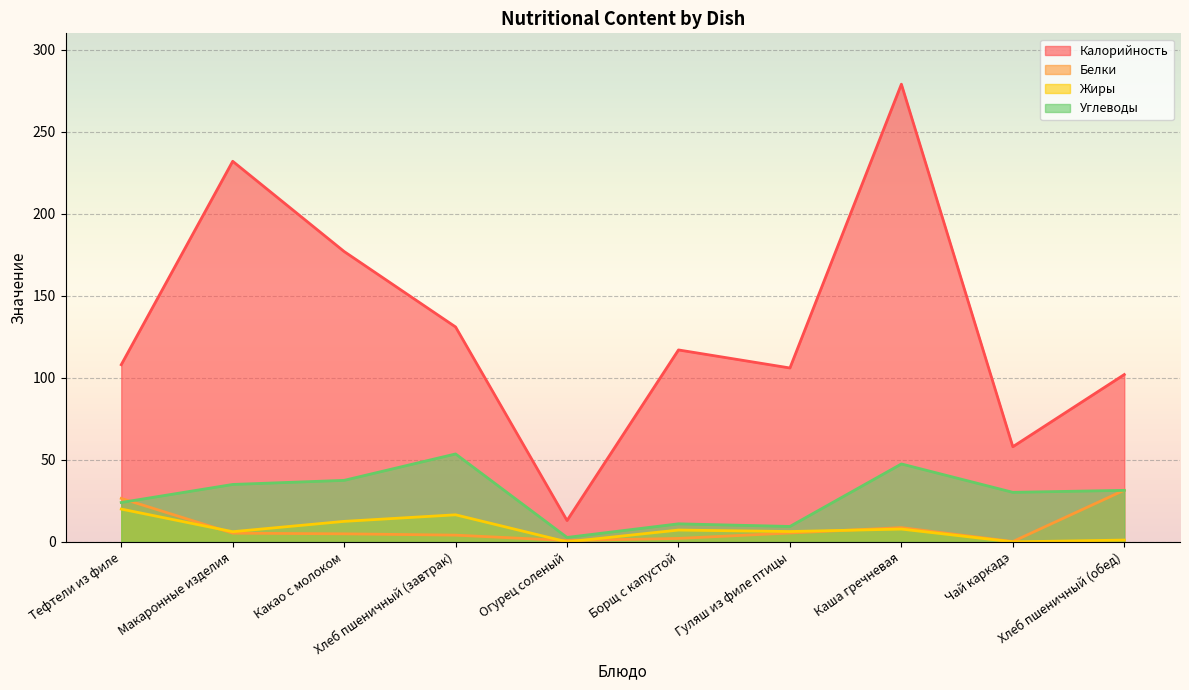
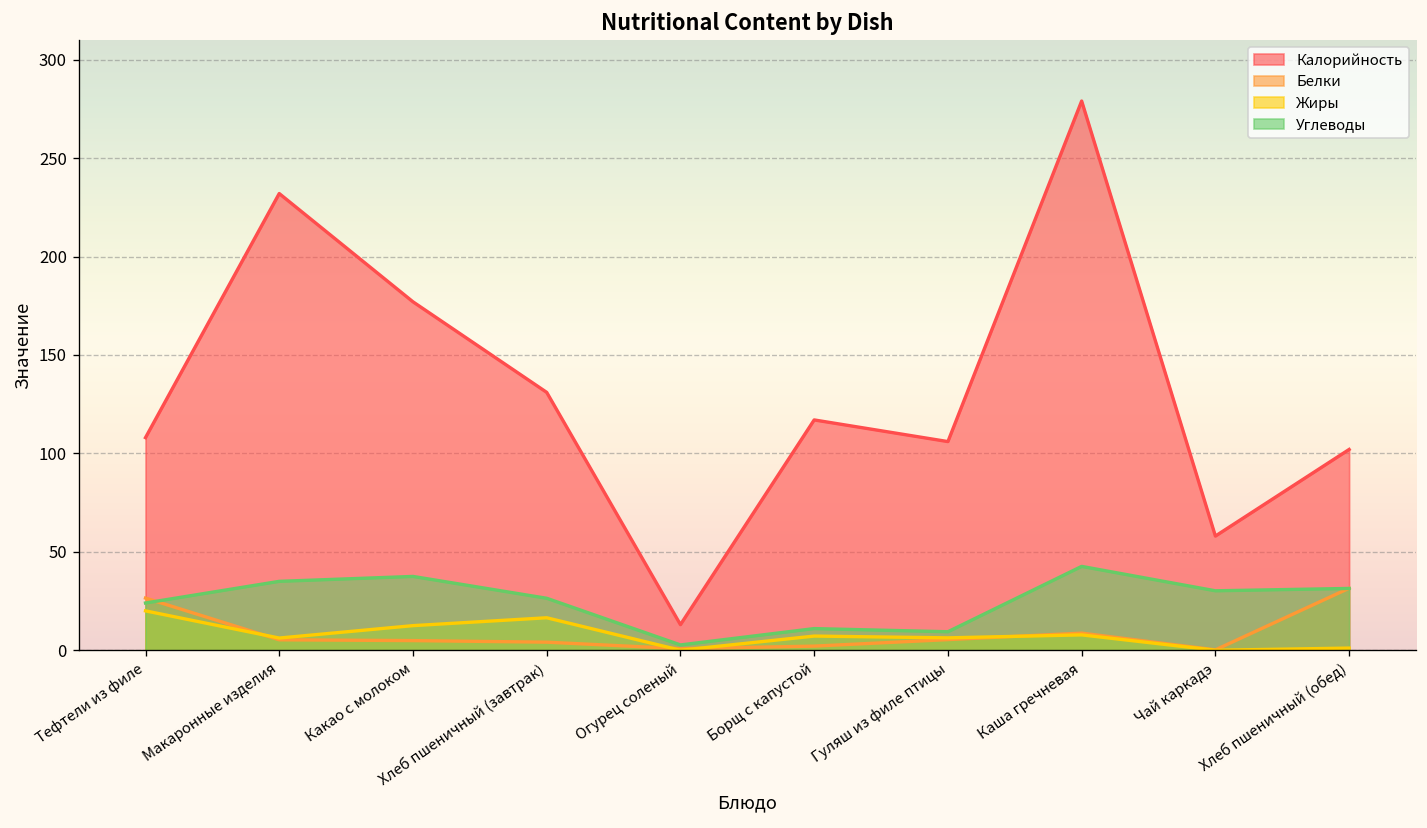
Углеводы, Хлеб пшеничный (завтрак): 54 -> 26
Углеводы, Каша гречневая: 48 -> 43
